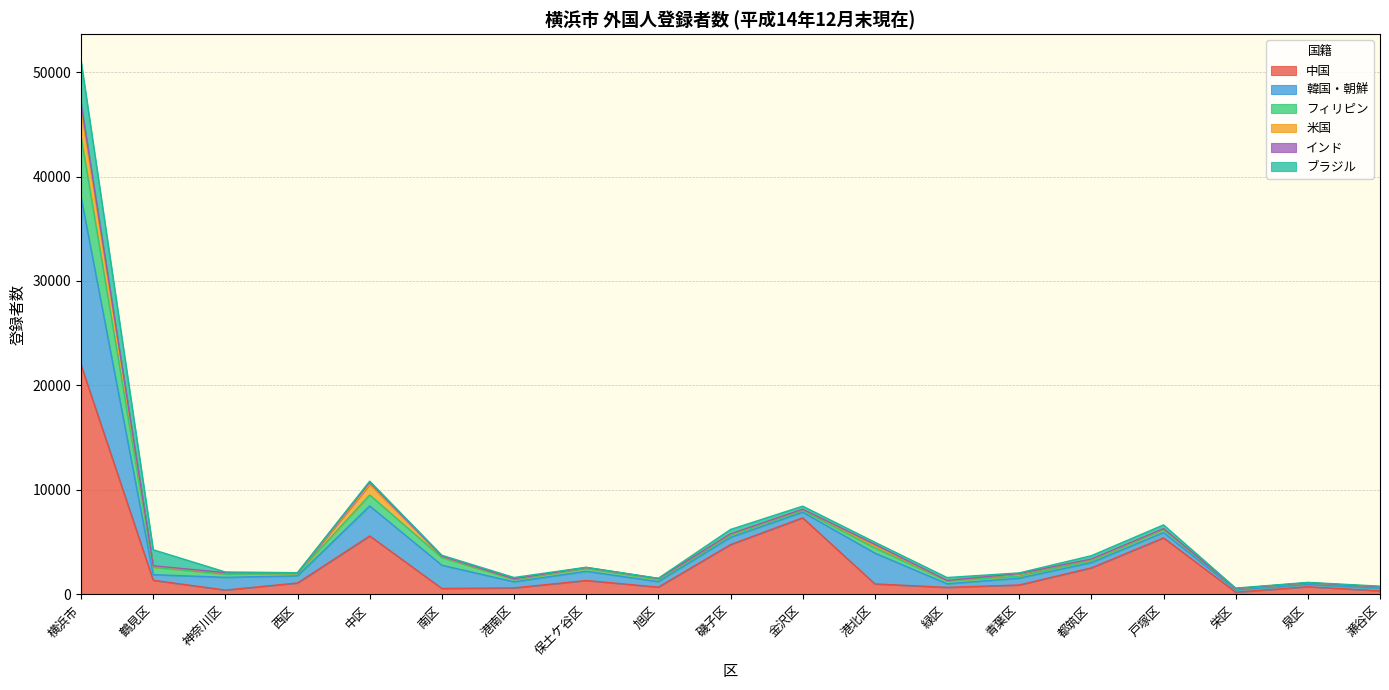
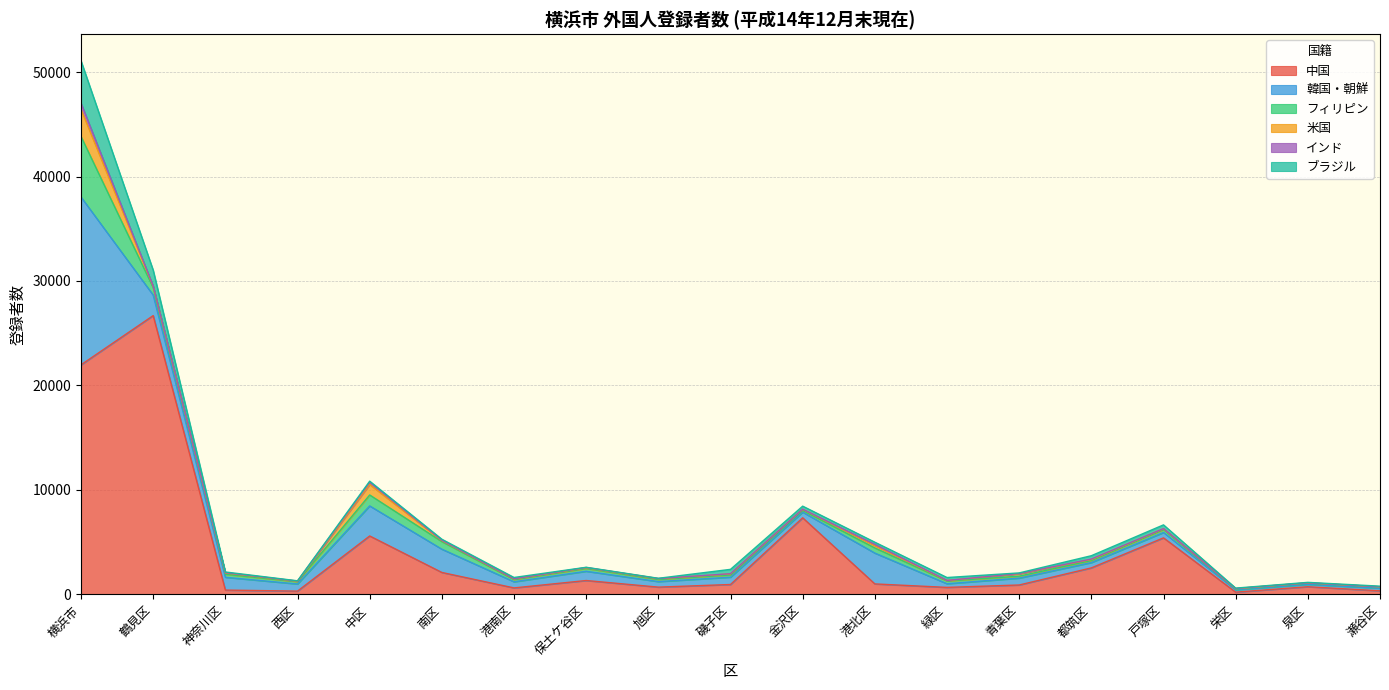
中国, 鶴見区: 1300 -> 26700
韓国・朝鮮, 鶴見区: 500 -> 2000
中国, 西区: 1100 -> 300
中国, 南区: 600 -> 2100
中国, 磯子区: 4800 -> 900
